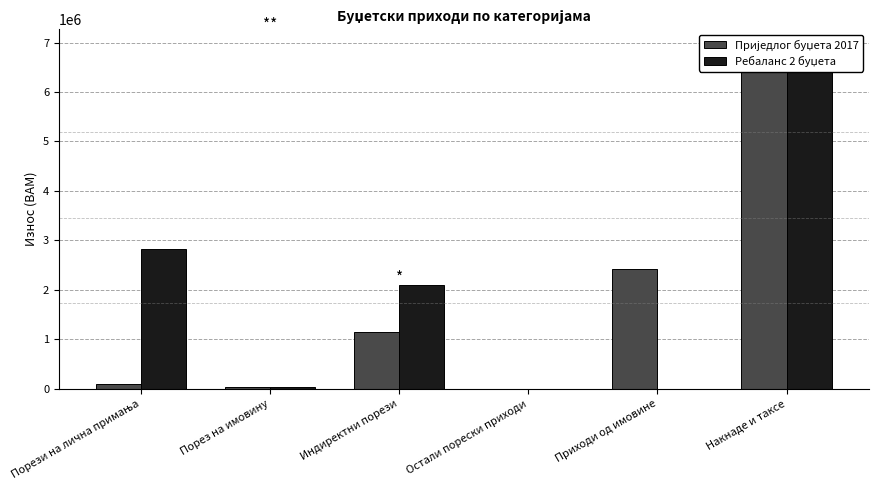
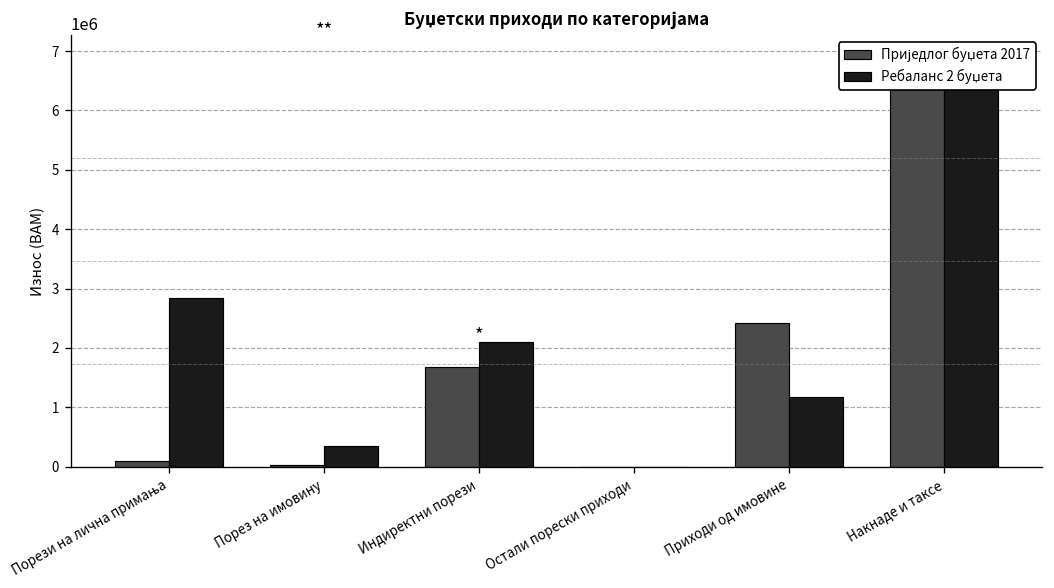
Ребаланс 2 буџета, Порез на имовину: 0 -> 300000
Приједлог буџета 2017, Индиректни порези: 1200000 -> 1700000
Ребаланс 2 буџета, Приходи од имовине: 0 -> 1200000
